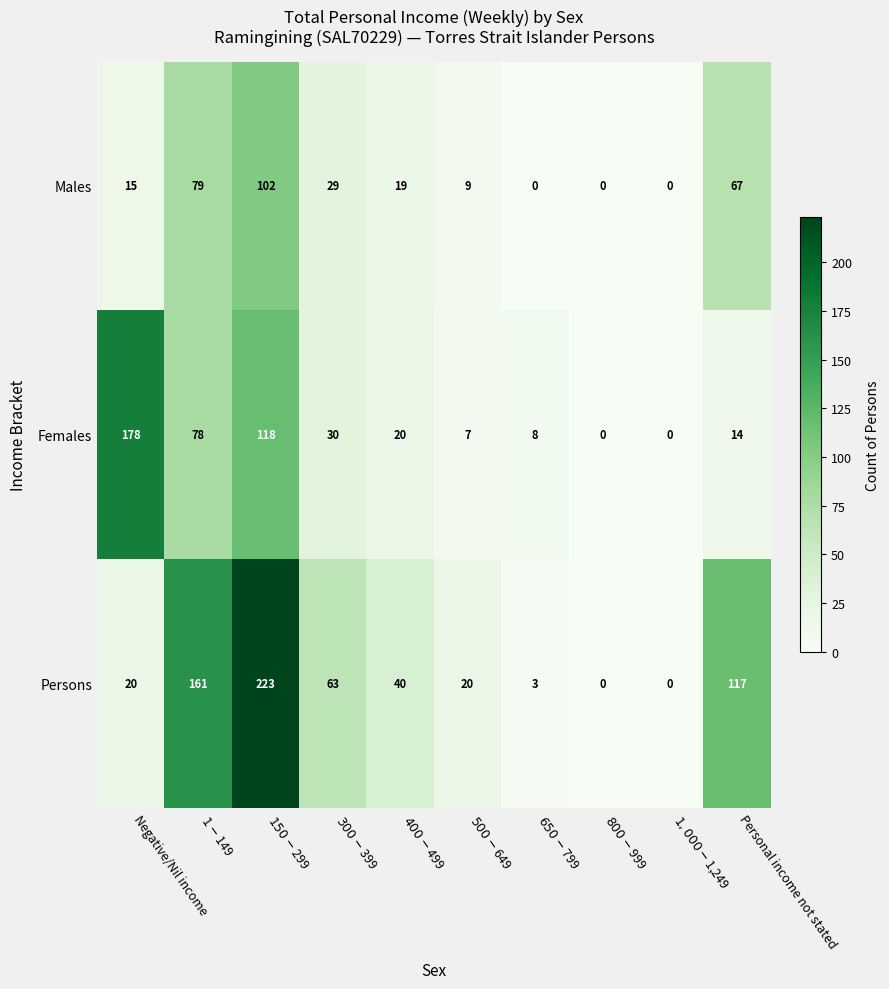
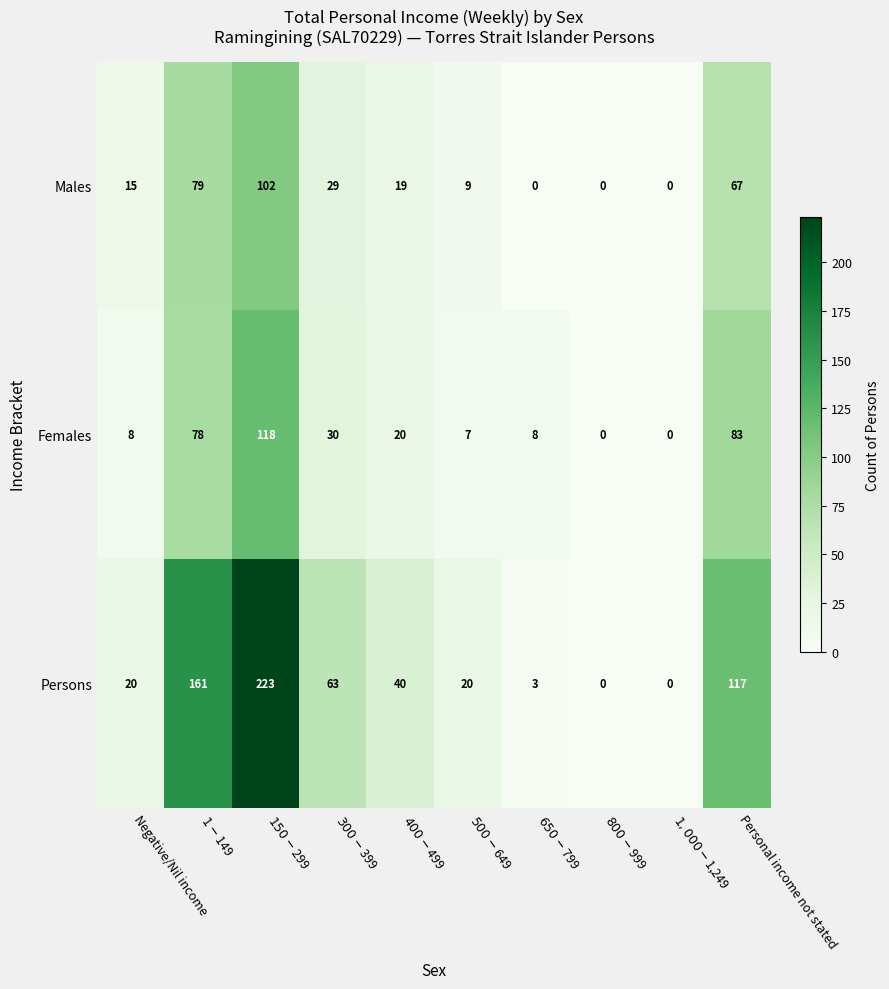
Females, Negative/Nil income: 178 -> 8
Females, Personal income not stated: 14 -> 83
